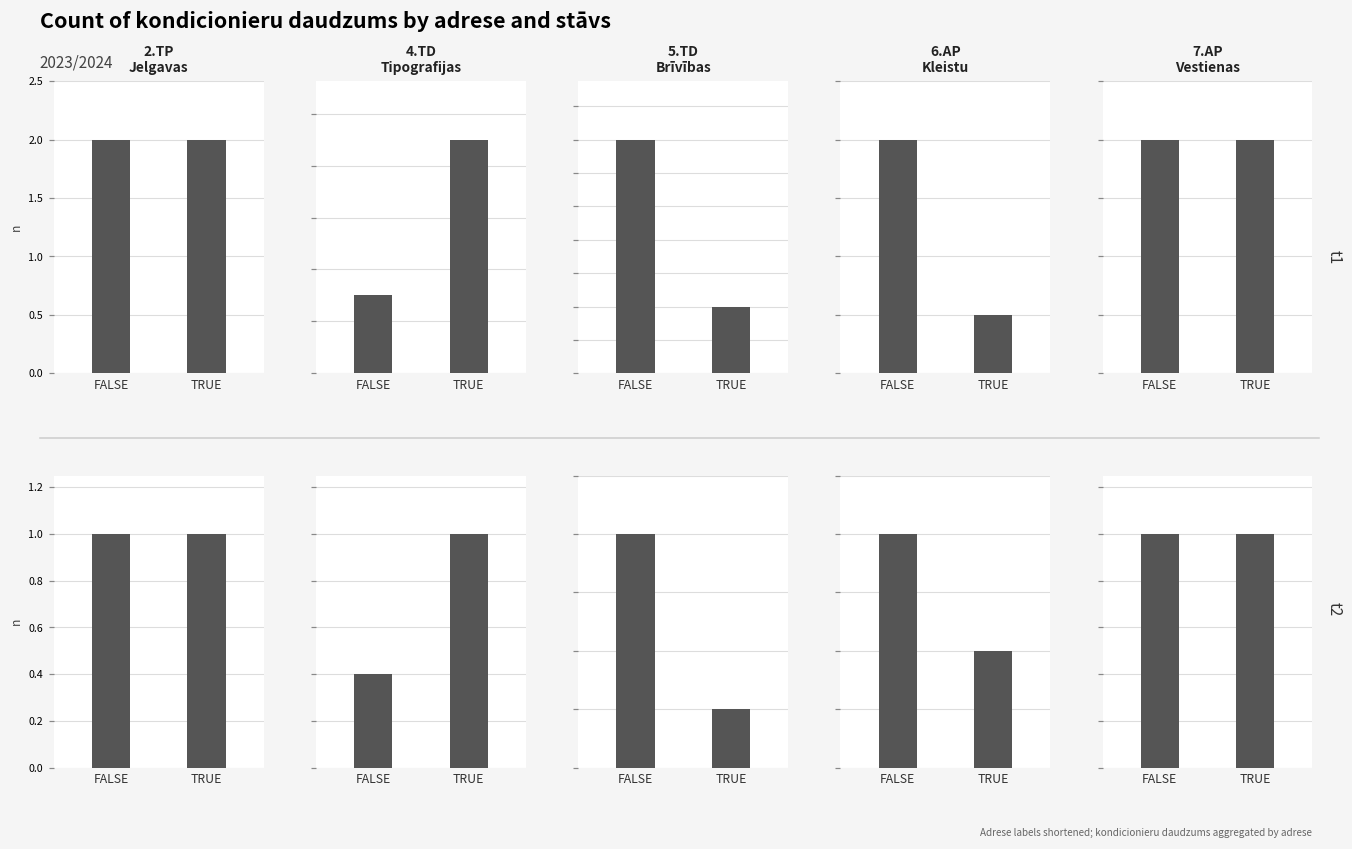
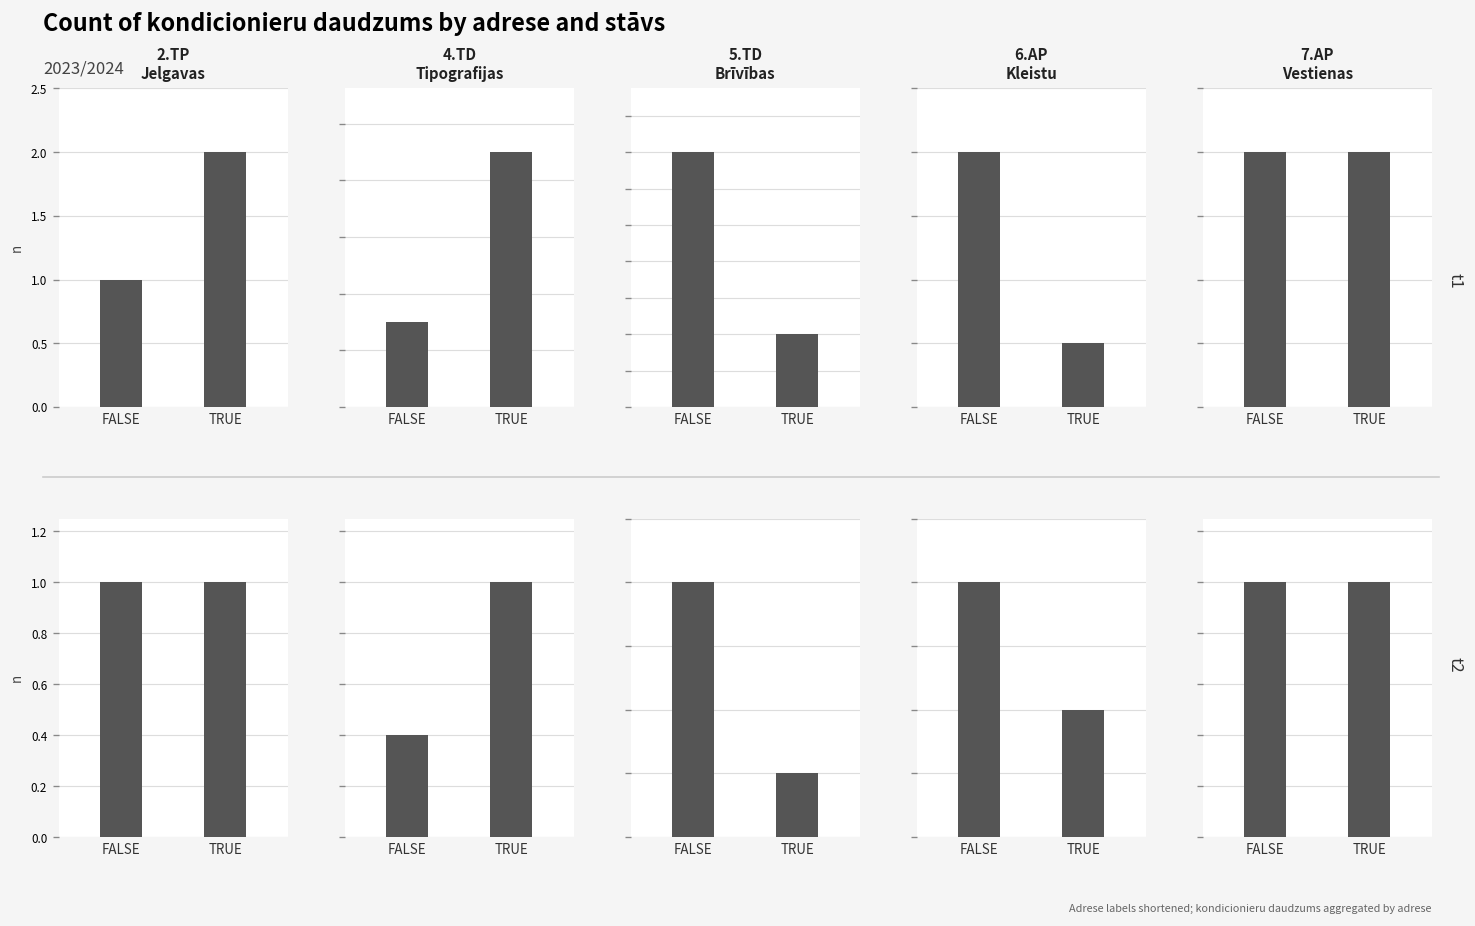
2.TP Jelgavas, FALSE: 2 -> 1
